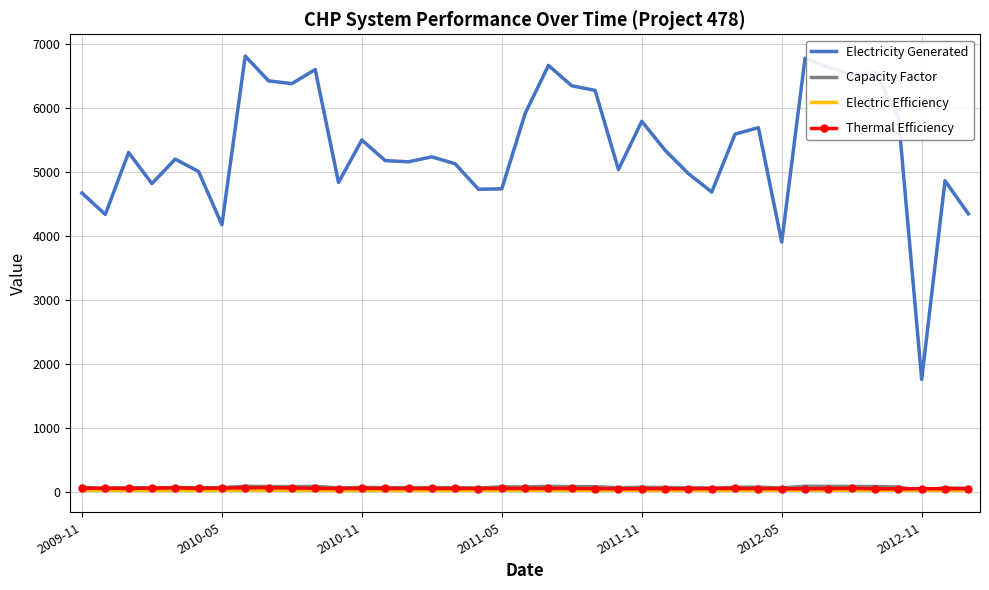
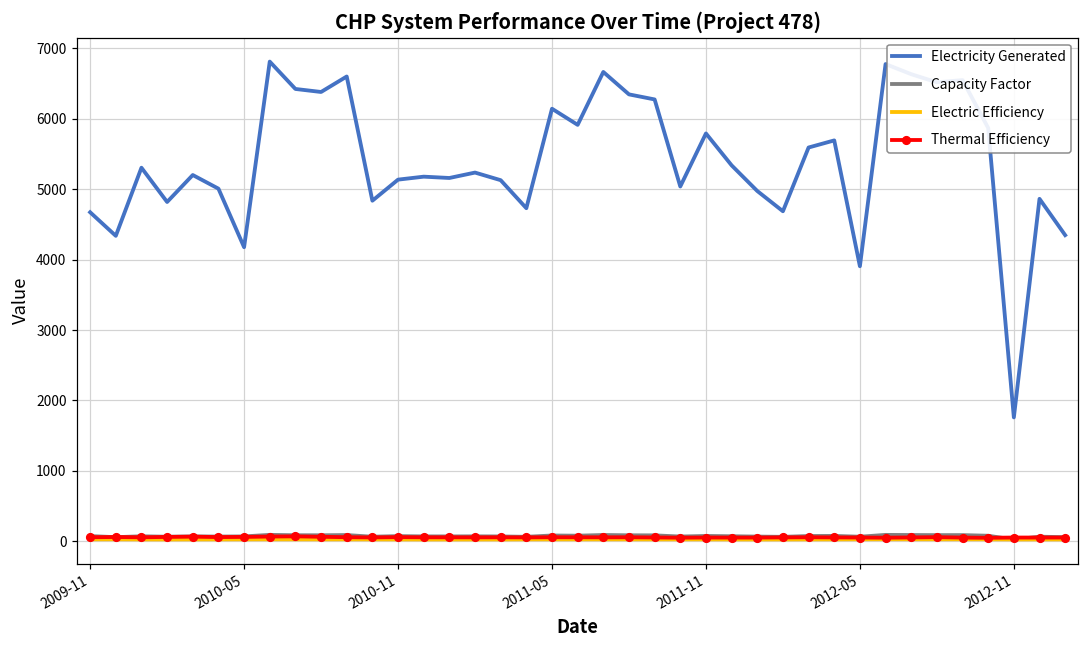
Electricity Generated, 2010-11: 5500 -> 5100
Electricity Generated, 2011-05: 4700 -> 6100
